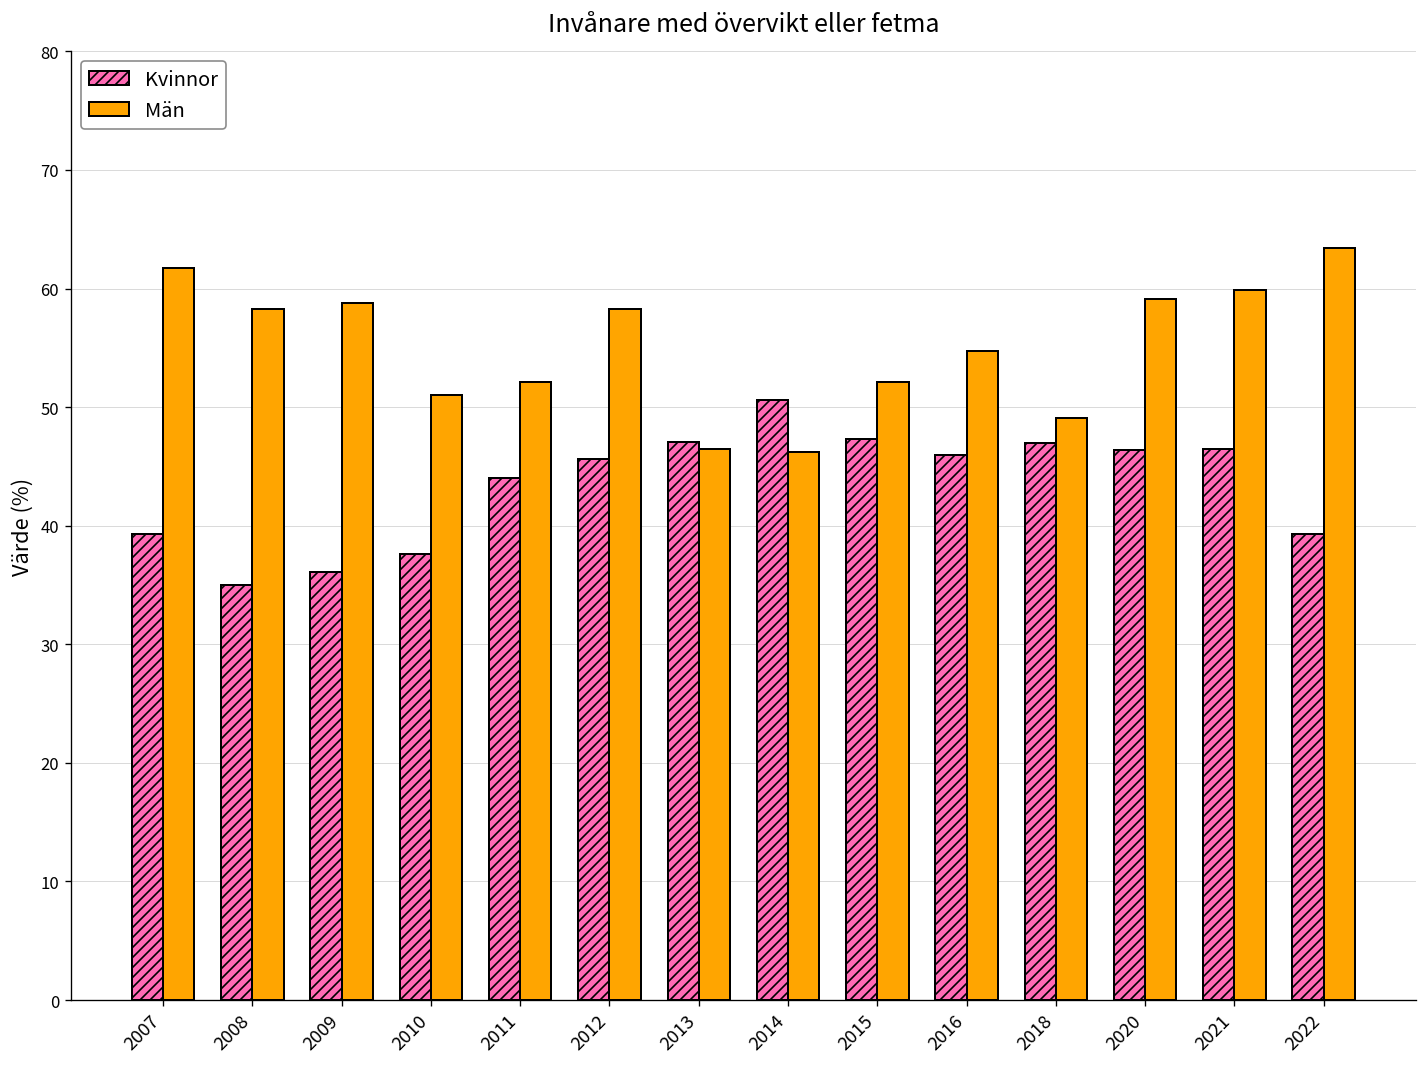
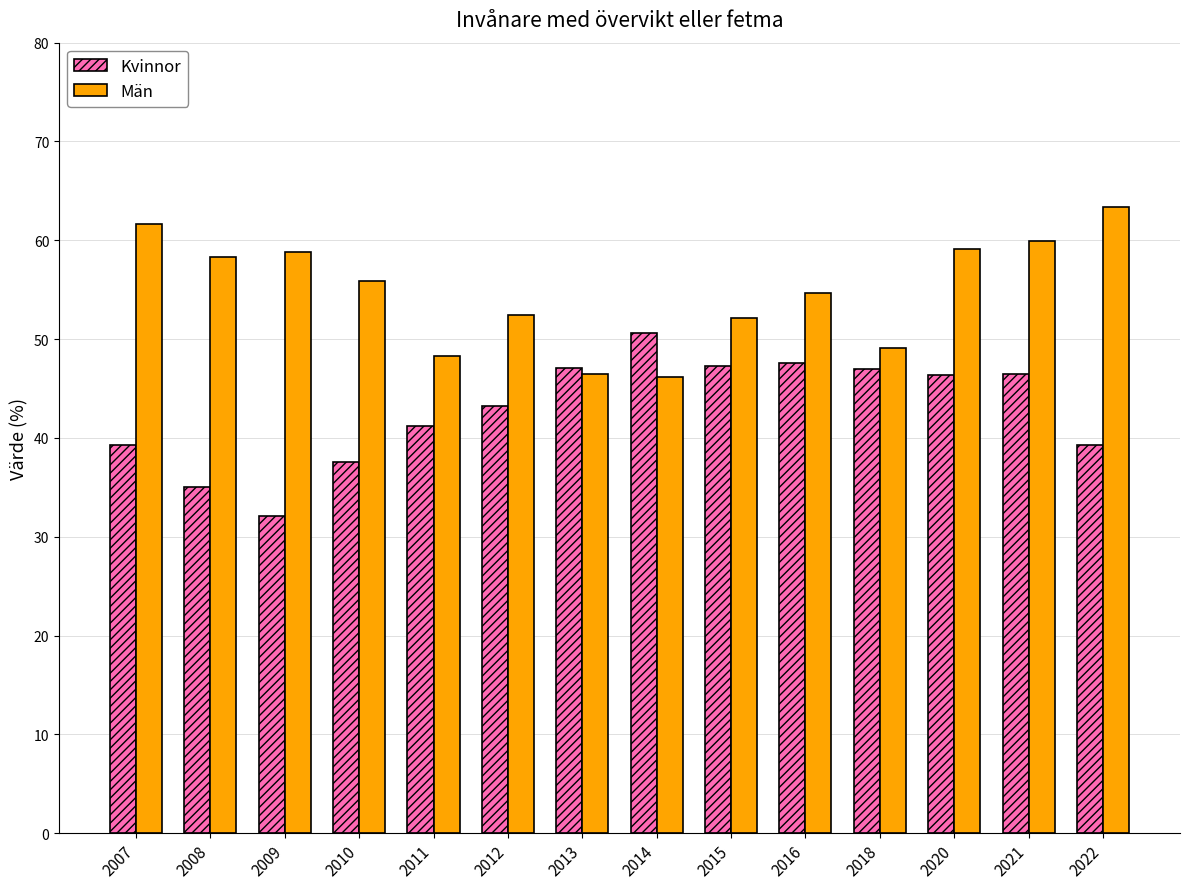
Kvinnor, 2009: 36 -> 32
Män, 2010: 51 -> 56
Kvinnor, 2011: 44 -> 41
Män, 2011: 52 -> 48
Kvinnor, 2012: 46 -> 43
Män, 2012: 58 -> 52
Kvinnor, 2016: 46 -> 48
